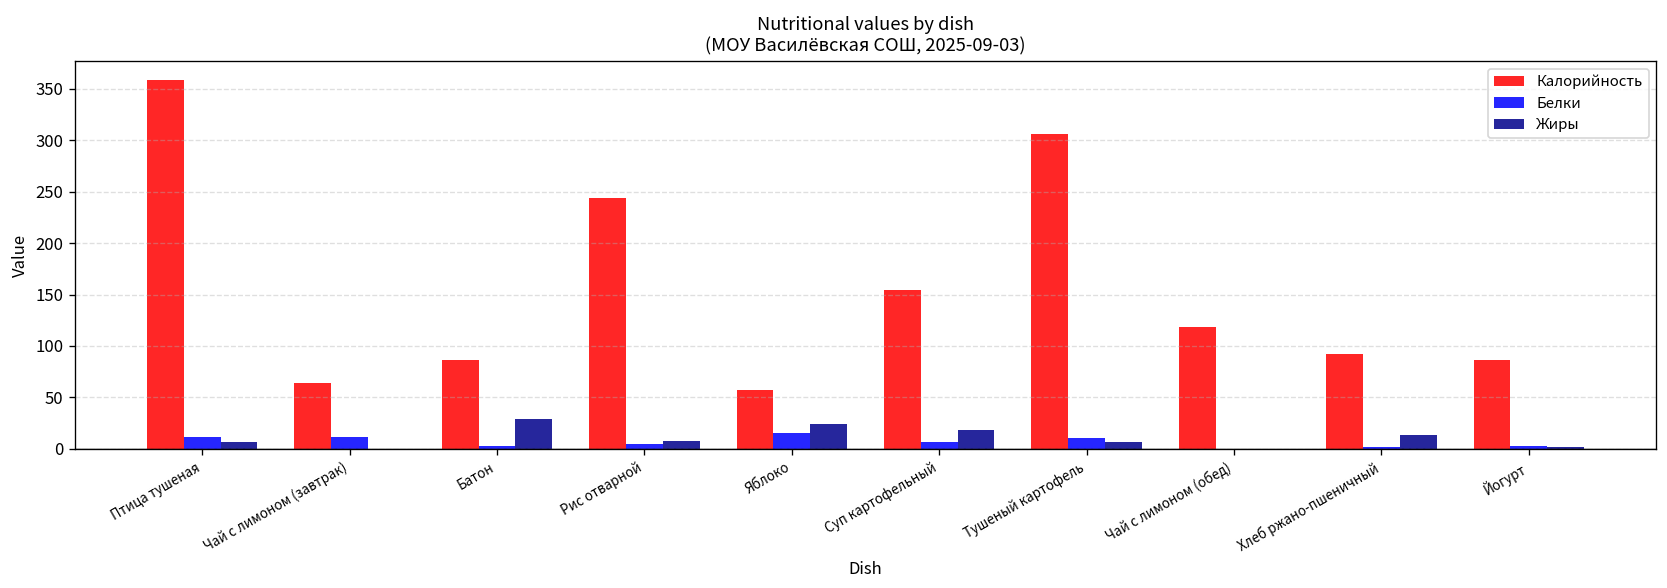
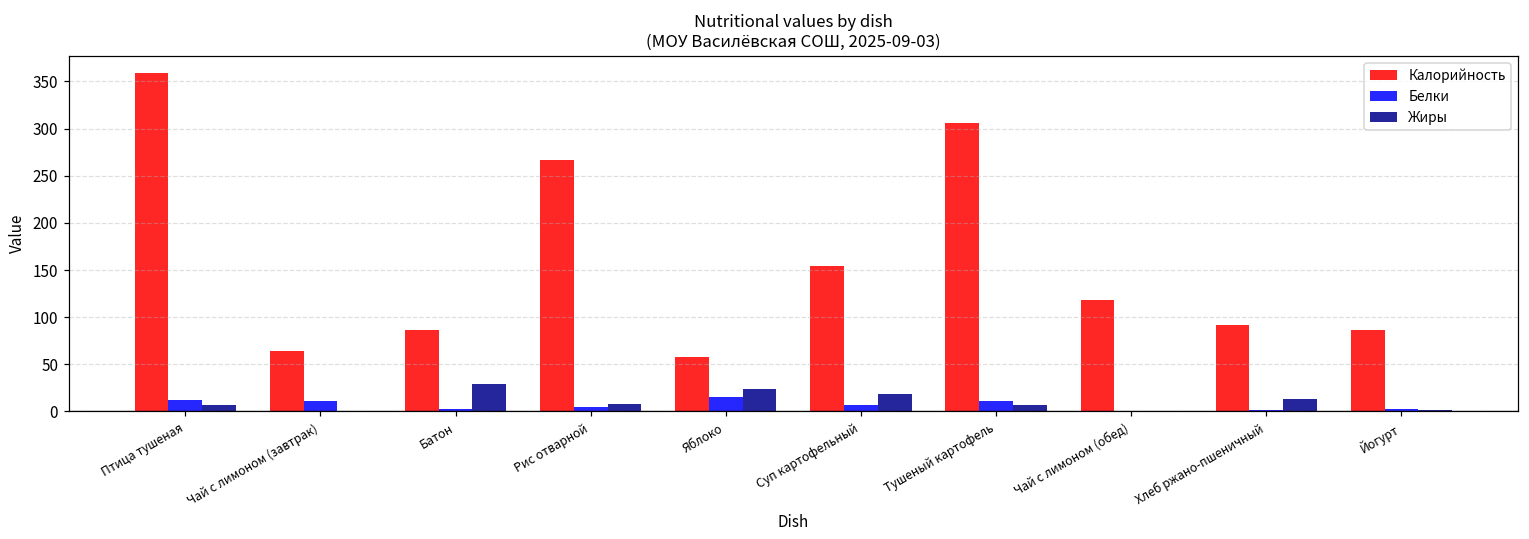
Калорийность, Рис отварной: 240 -> 270
